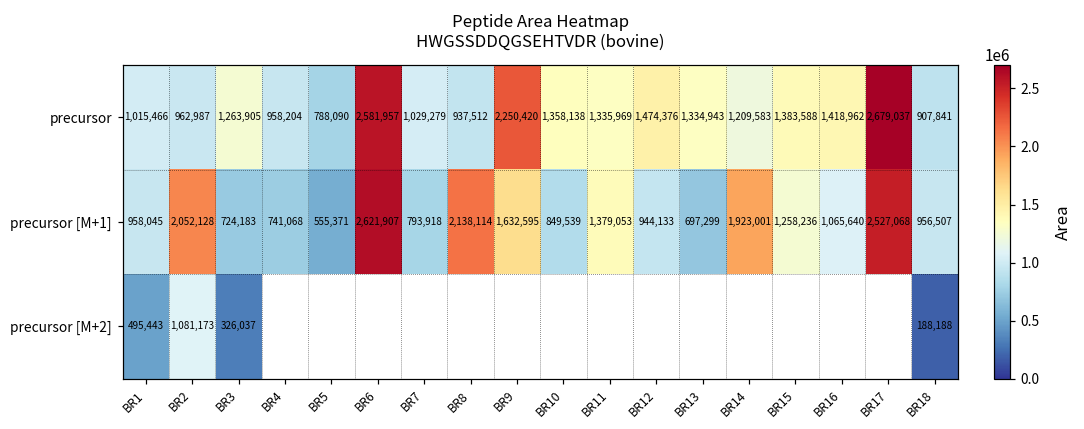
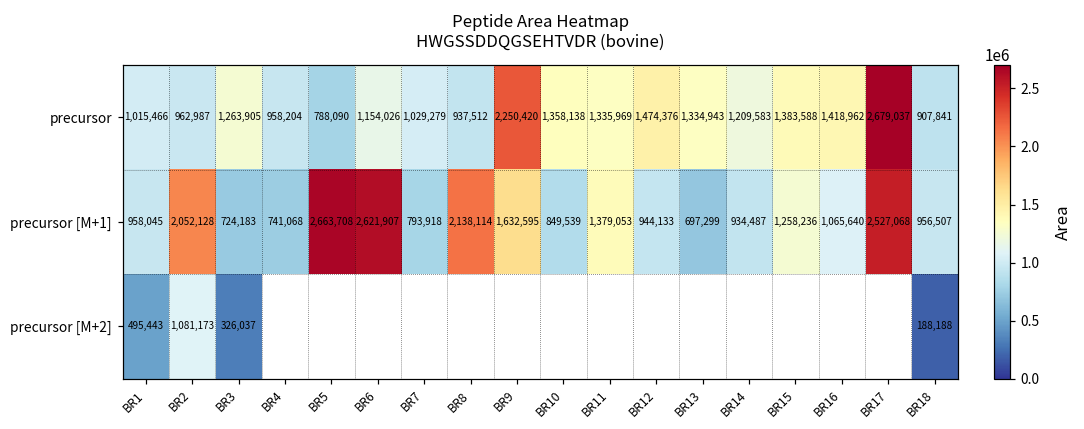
precursor, BR6: 2,581,957 -> 1,154,026
precursor [M+1], BR5: 555,371 -> 2,663,708
precursor [M+1], BR14: 1,923,001 -> 934,487
